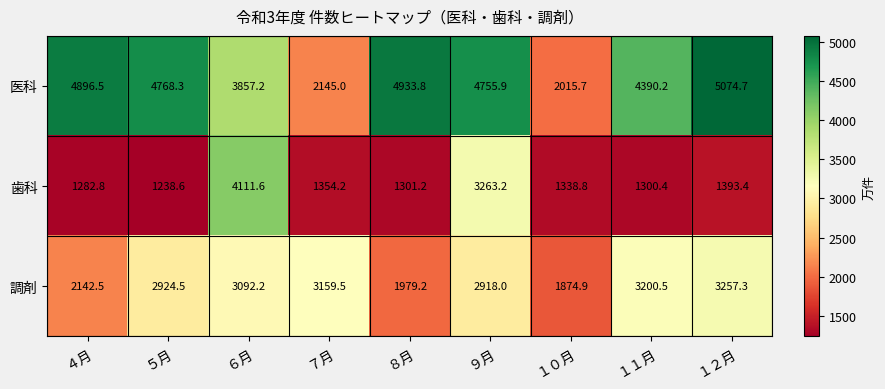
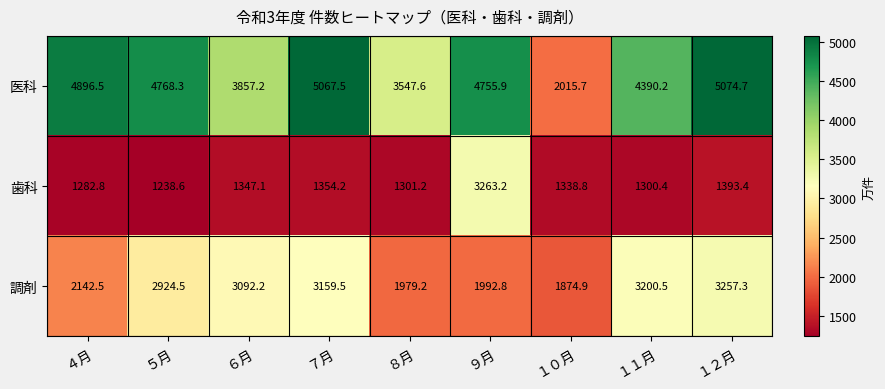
医科, ７月: 2145.0 -> 5067.5
医科, ８月: 4933.8 -> 3547.6
歯科, ６月: 4111.6 -> 1347.1
調剤, ９月: 2918.0 -> 1992.8
